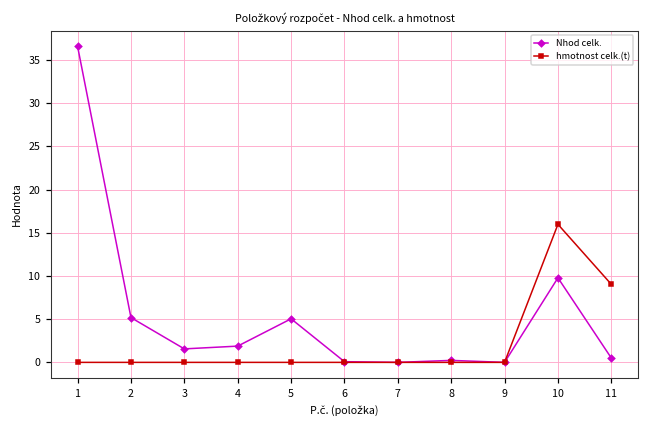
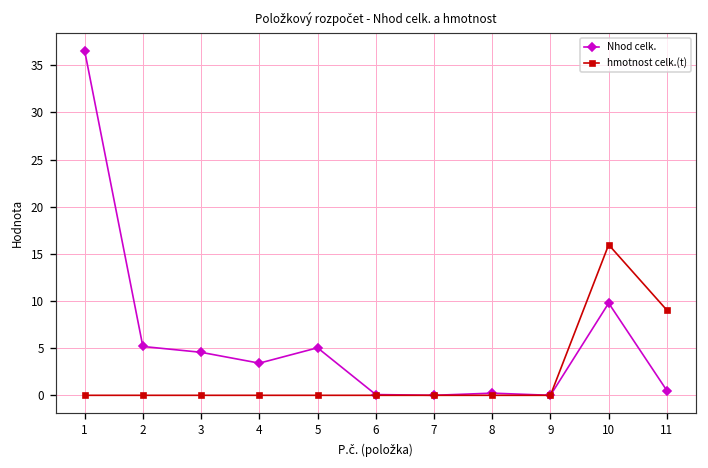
Nhod celk., 3: 2 -> 5
Nhod celk., 4: 2 -> 3
